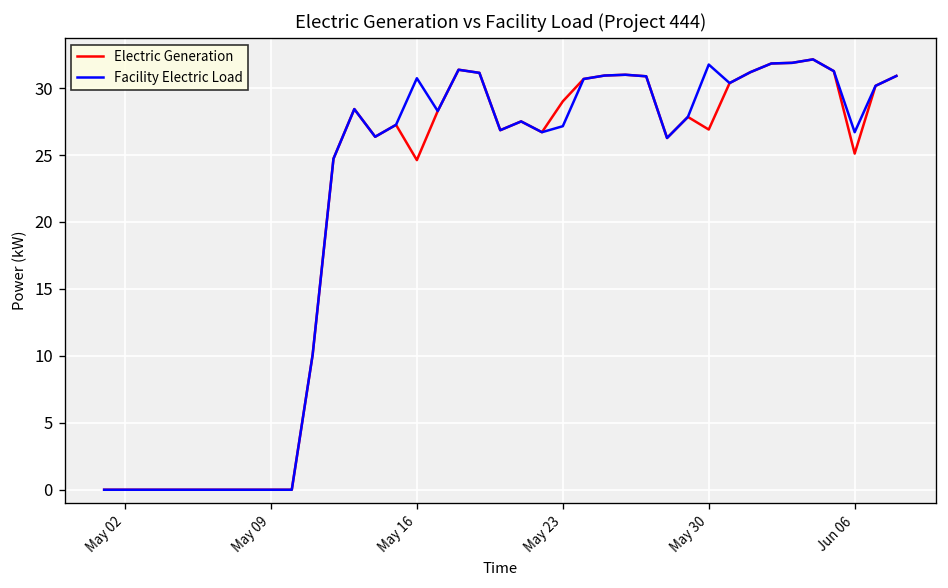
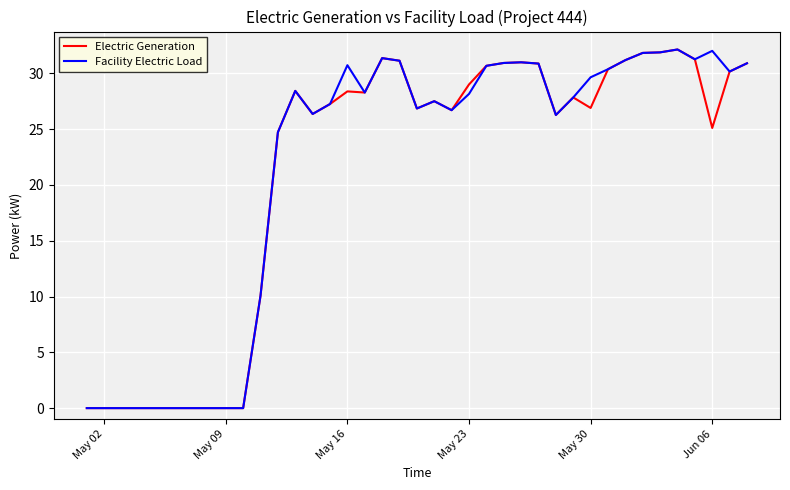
Electric Generation, May 16: 24.6 -> 28.4
Facility Electric Load, May 23: 27.2 -> 28.2
Facility Electric Load, May 30: 31.8 -> 29.7
Facility Electric Load, Jun 06: 26.7 -> 32.0
